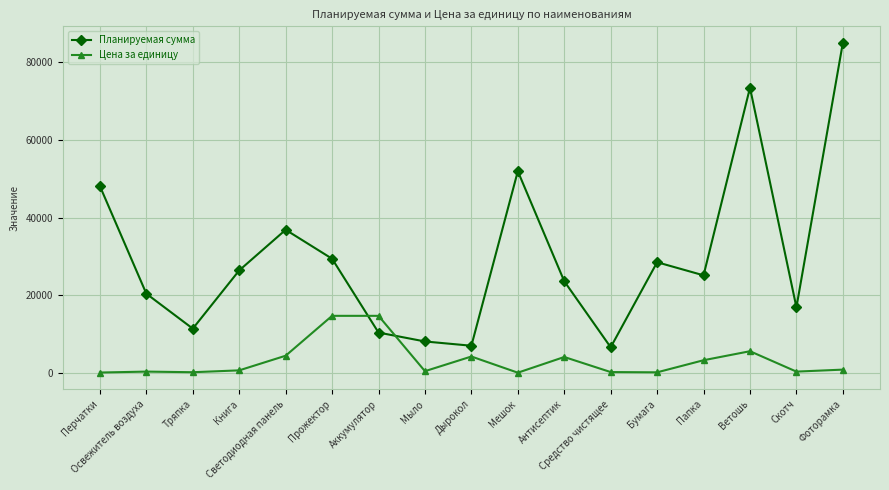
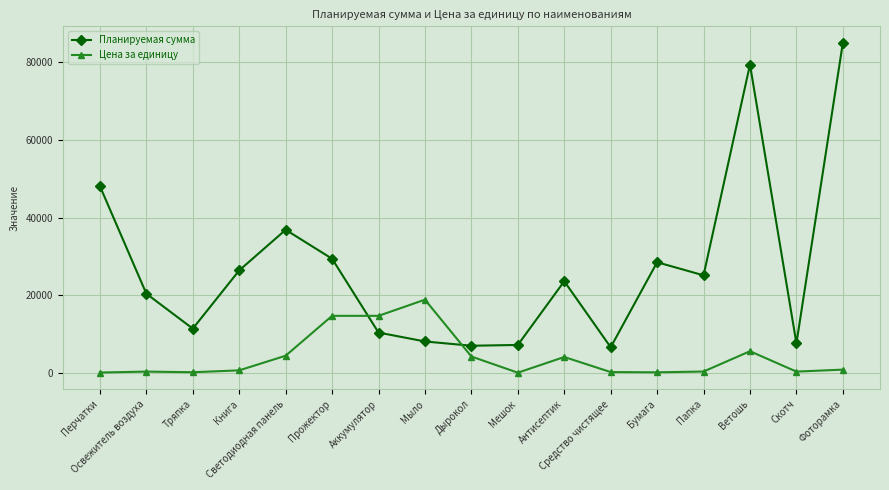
Цена за единицу, Мыло: 0 -> 19000
Планируемая сумма, Мешок: 52000 -> 7000
Цена за единицу, Папка: 3000 -> 0
Планируемая сумма, Ветошь: 73000 -> 79000
Планируемая сумма, Скотч: 17000 -> 8000
